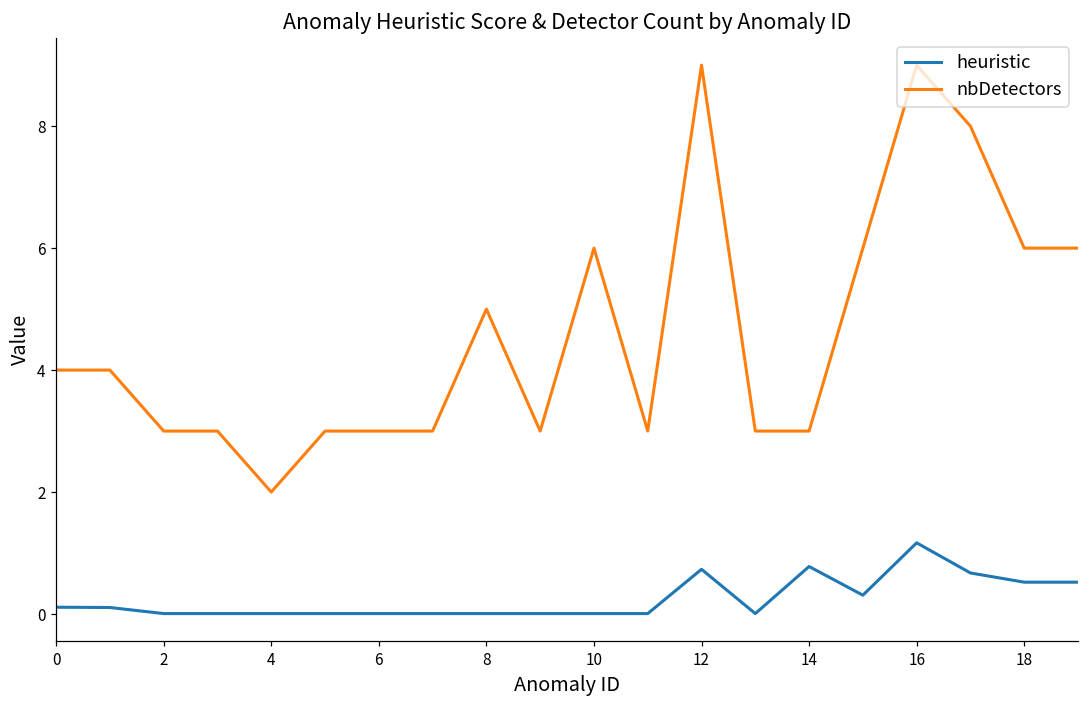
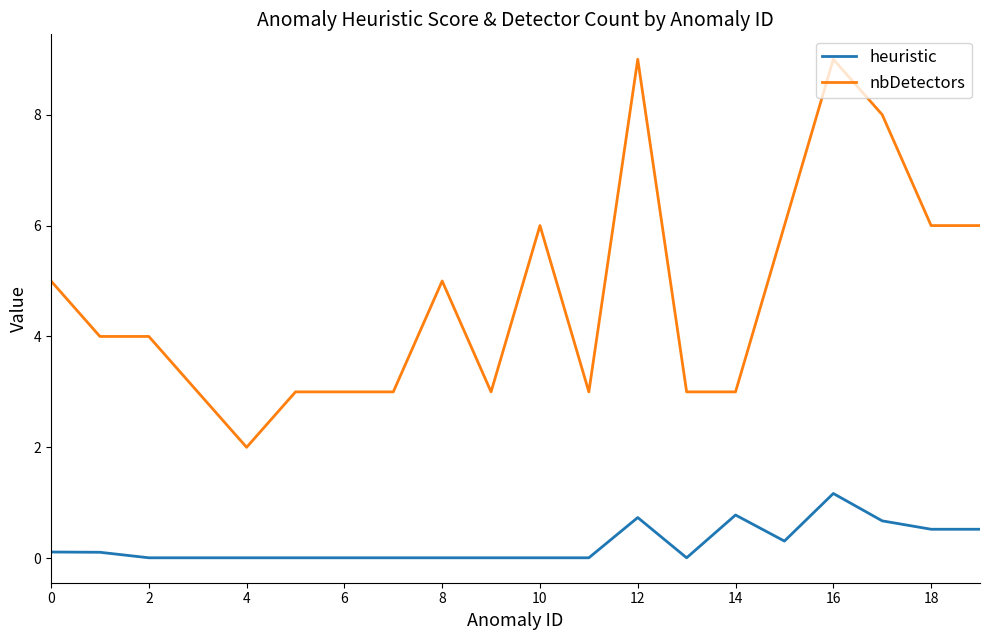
nbDetectors, 0: 4 -> 5
nbDetectors, 2: 3 -> 4
